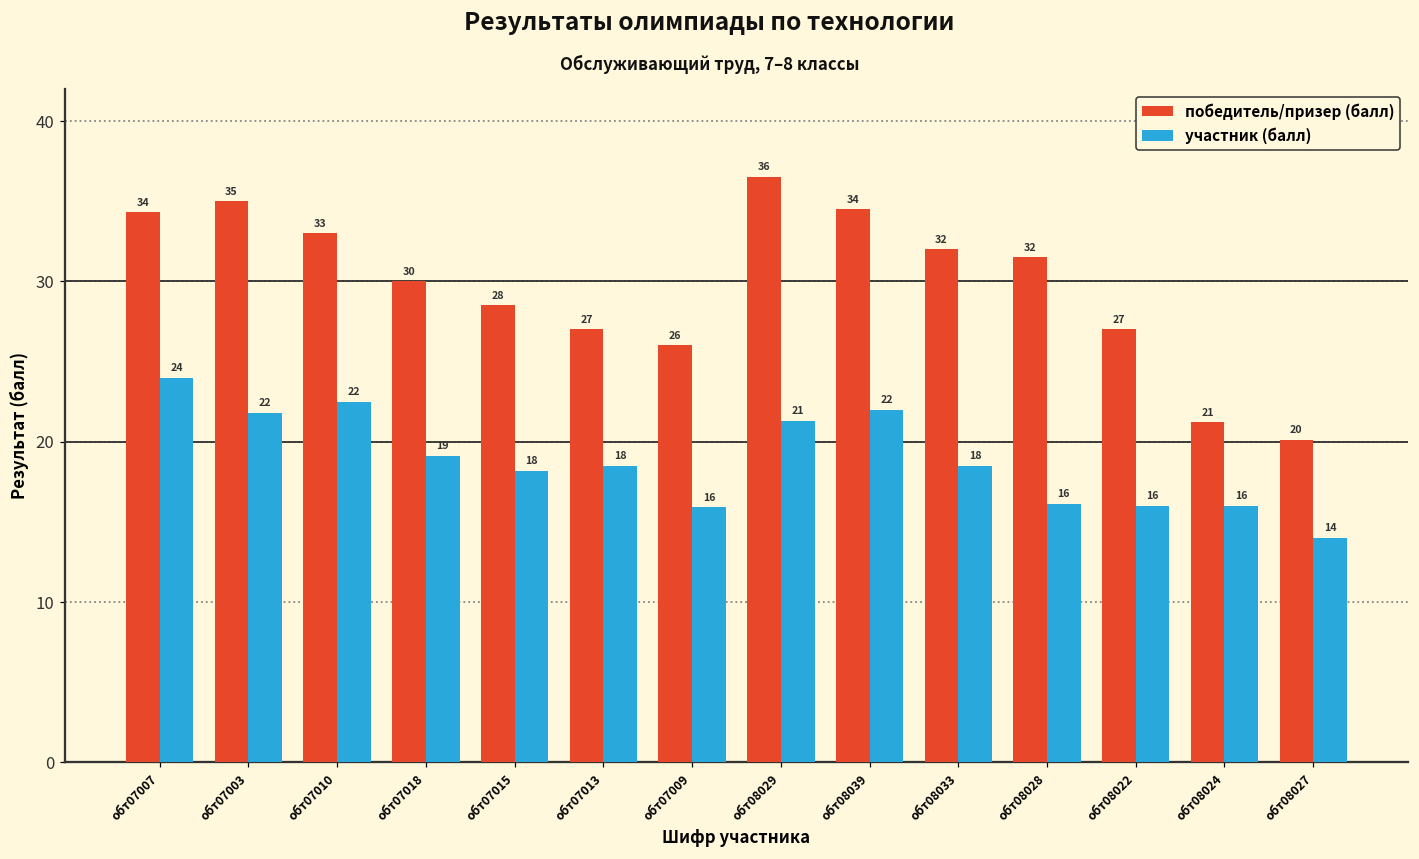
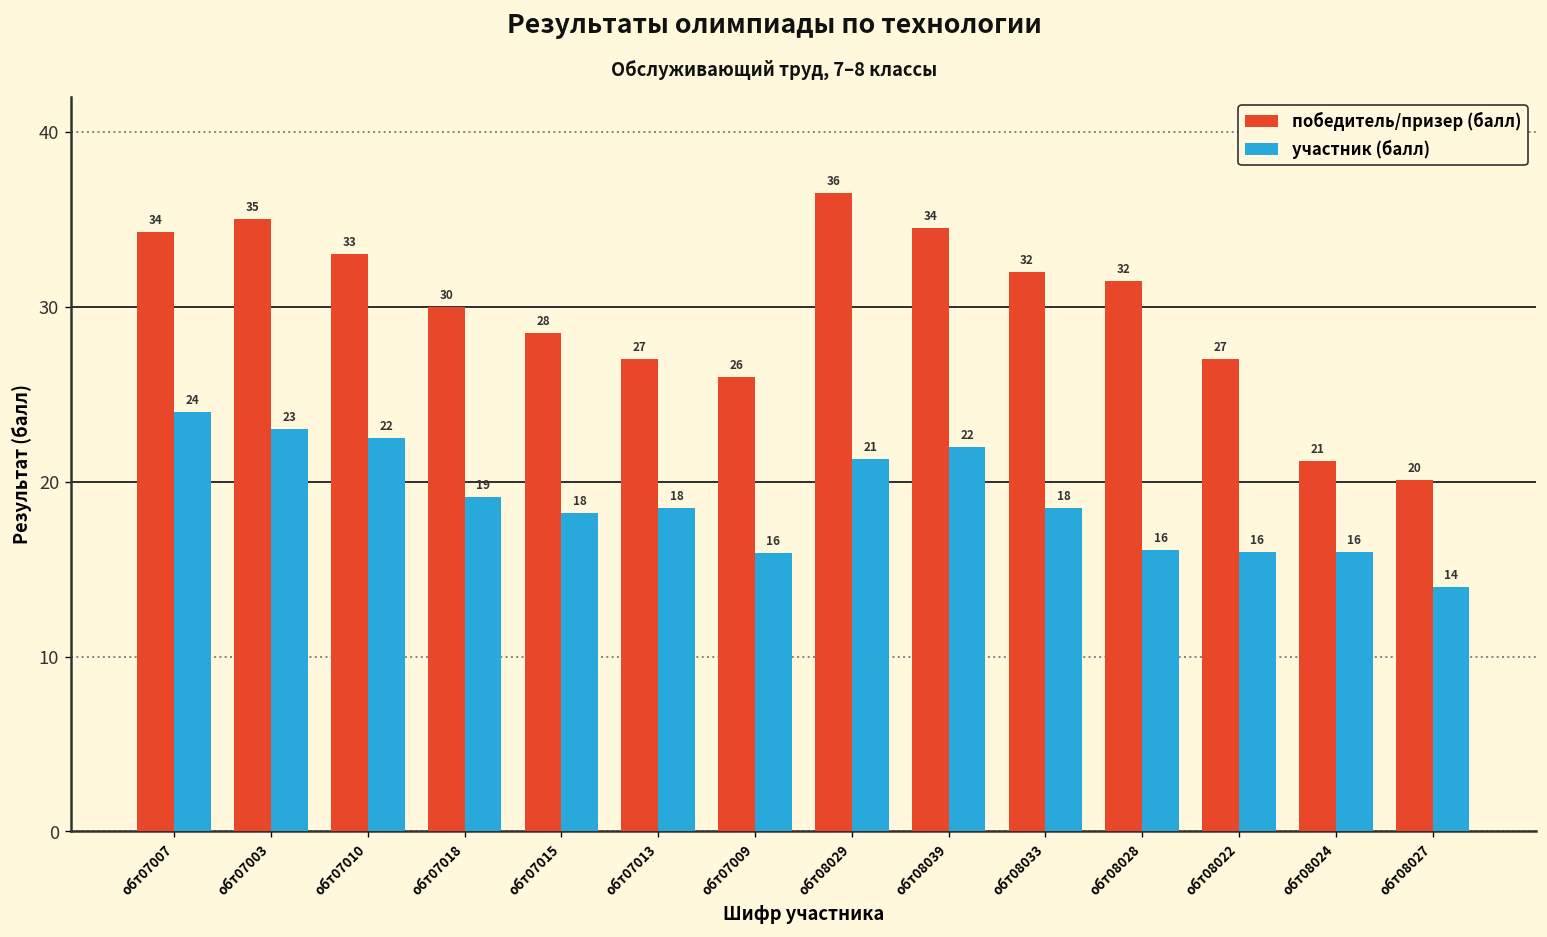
участник (балл), обт07003: 22 -> 23
